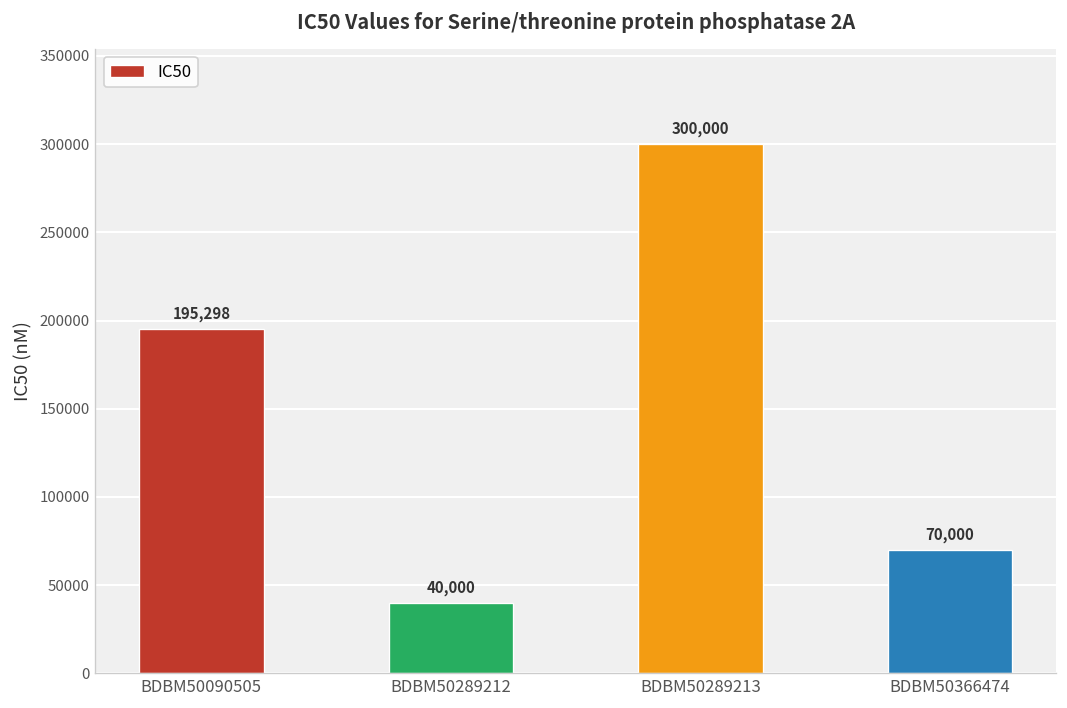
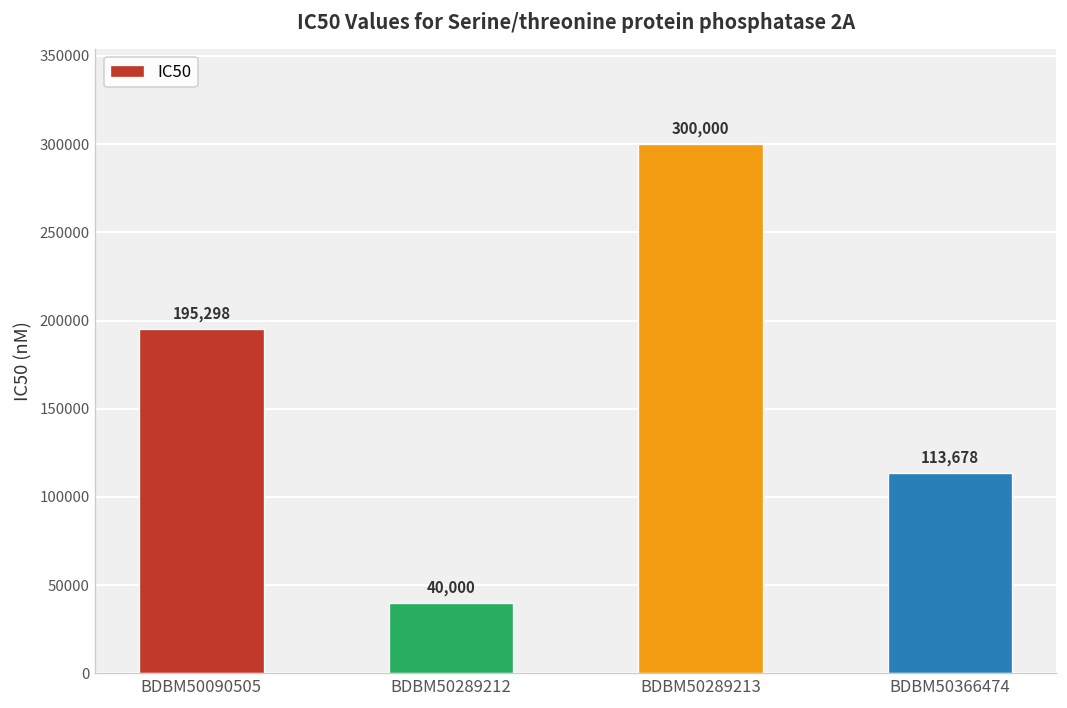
BDBM50366474: 70,000 -> 113,678
